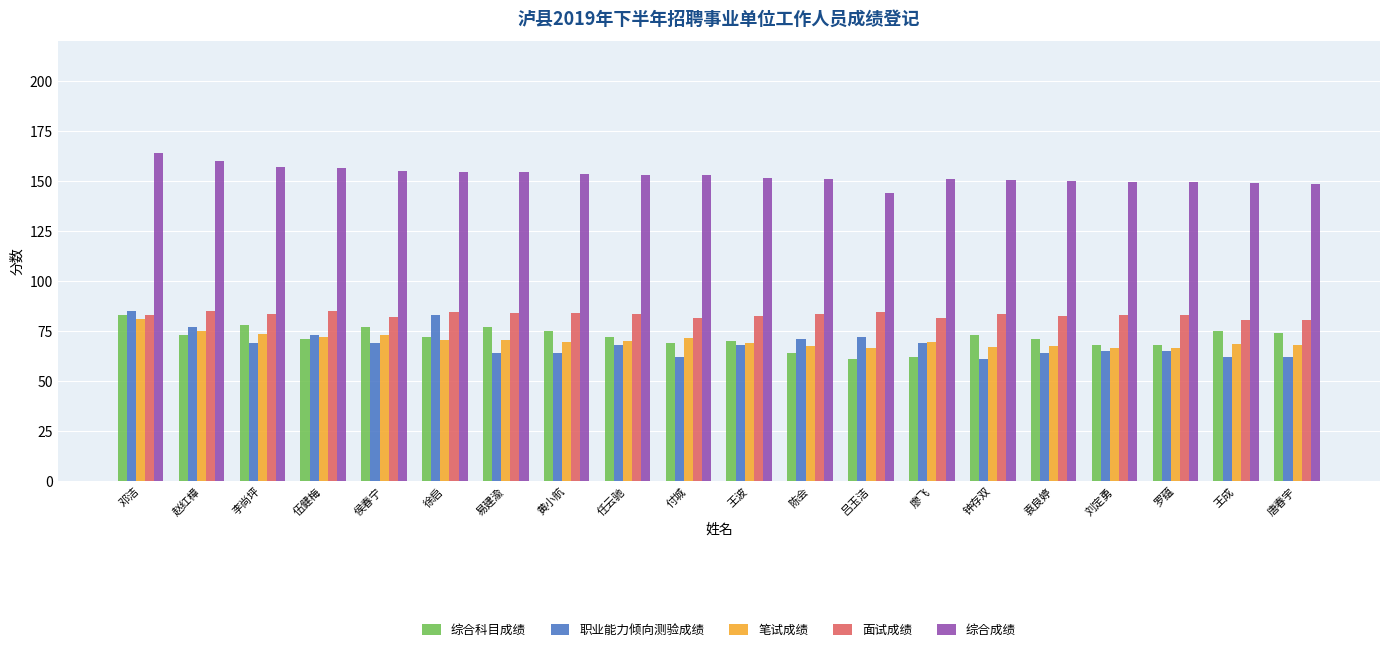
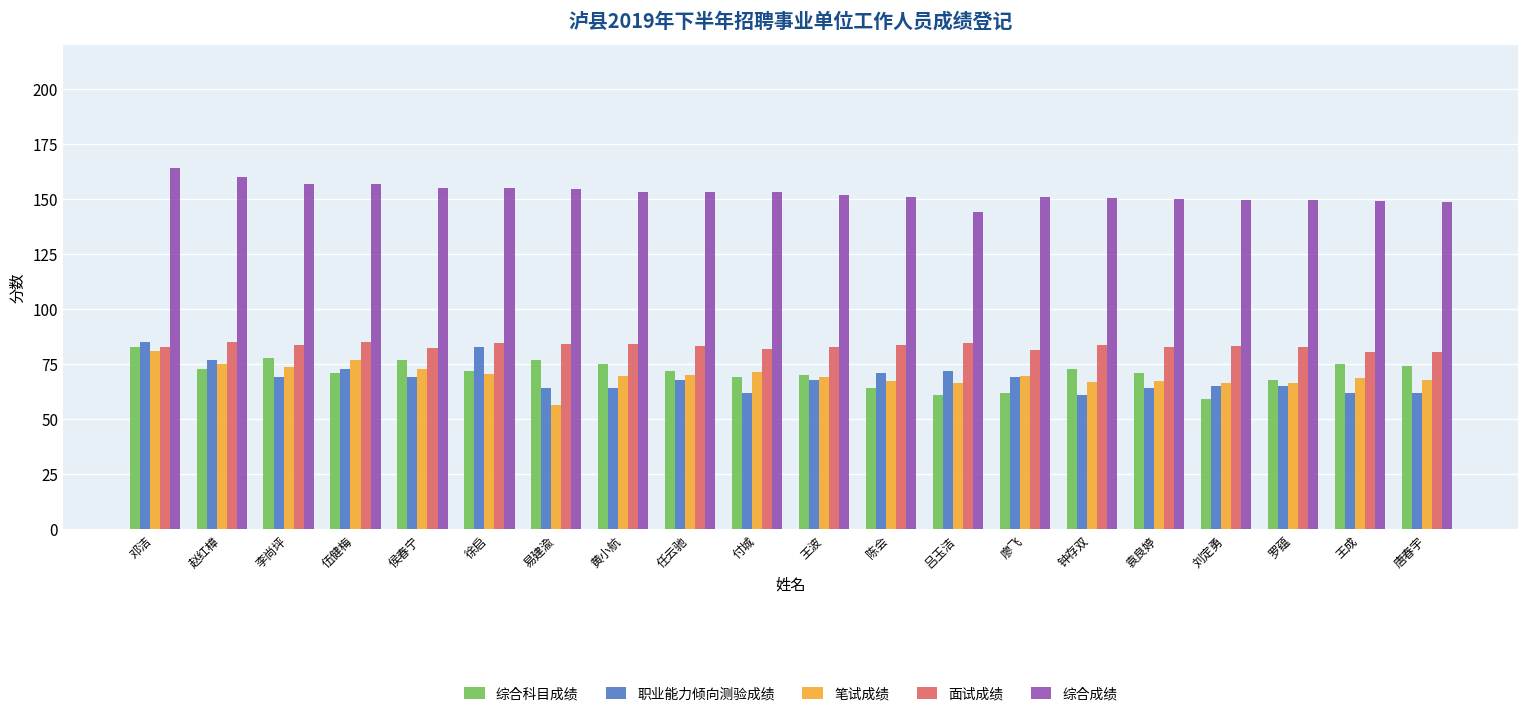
笔试成绩, 伍健梅: 72 -> 77
笔试成绩, 易建渝: 71 -> 57
综合科目成绩, 刘定勇: 68 -> 59
